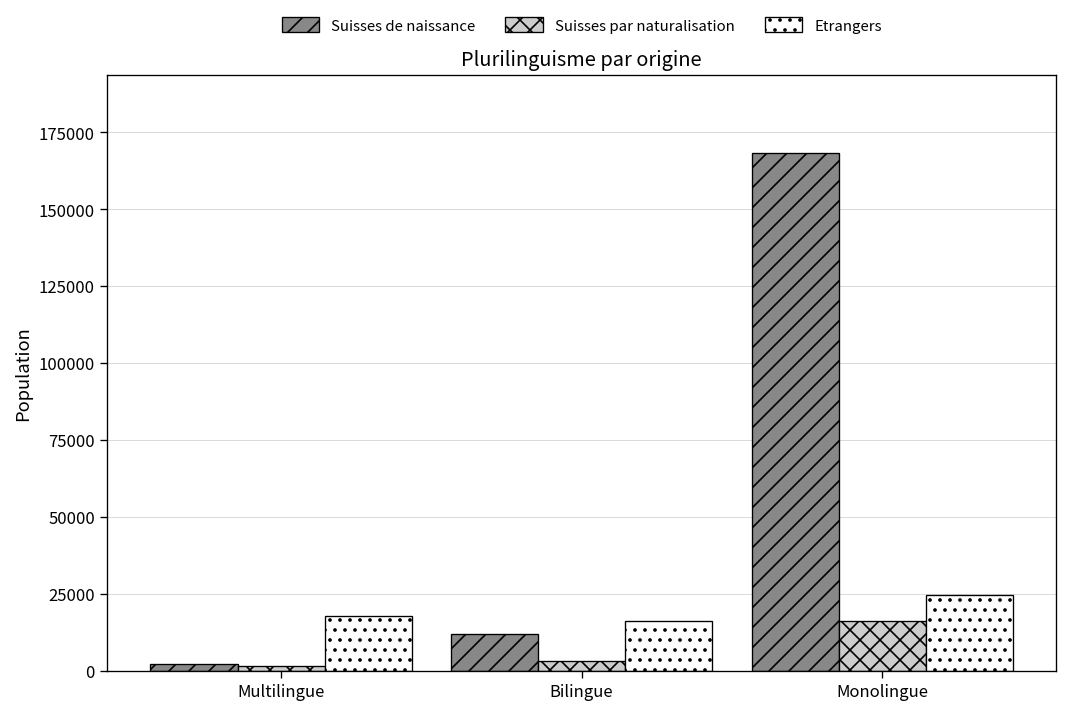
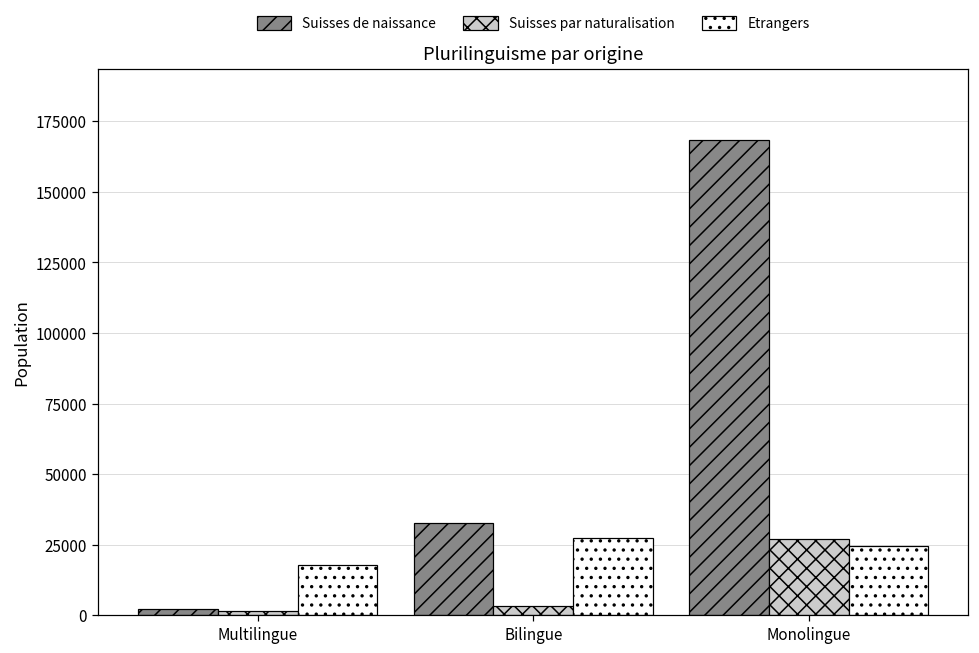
Suisses de naissance, Bilingue: 12000 -> 33000
Etrangers, Bilingue: 16000 -> 27000
Suisses par naturalisation, Monolingue: 16000 -> 27000
